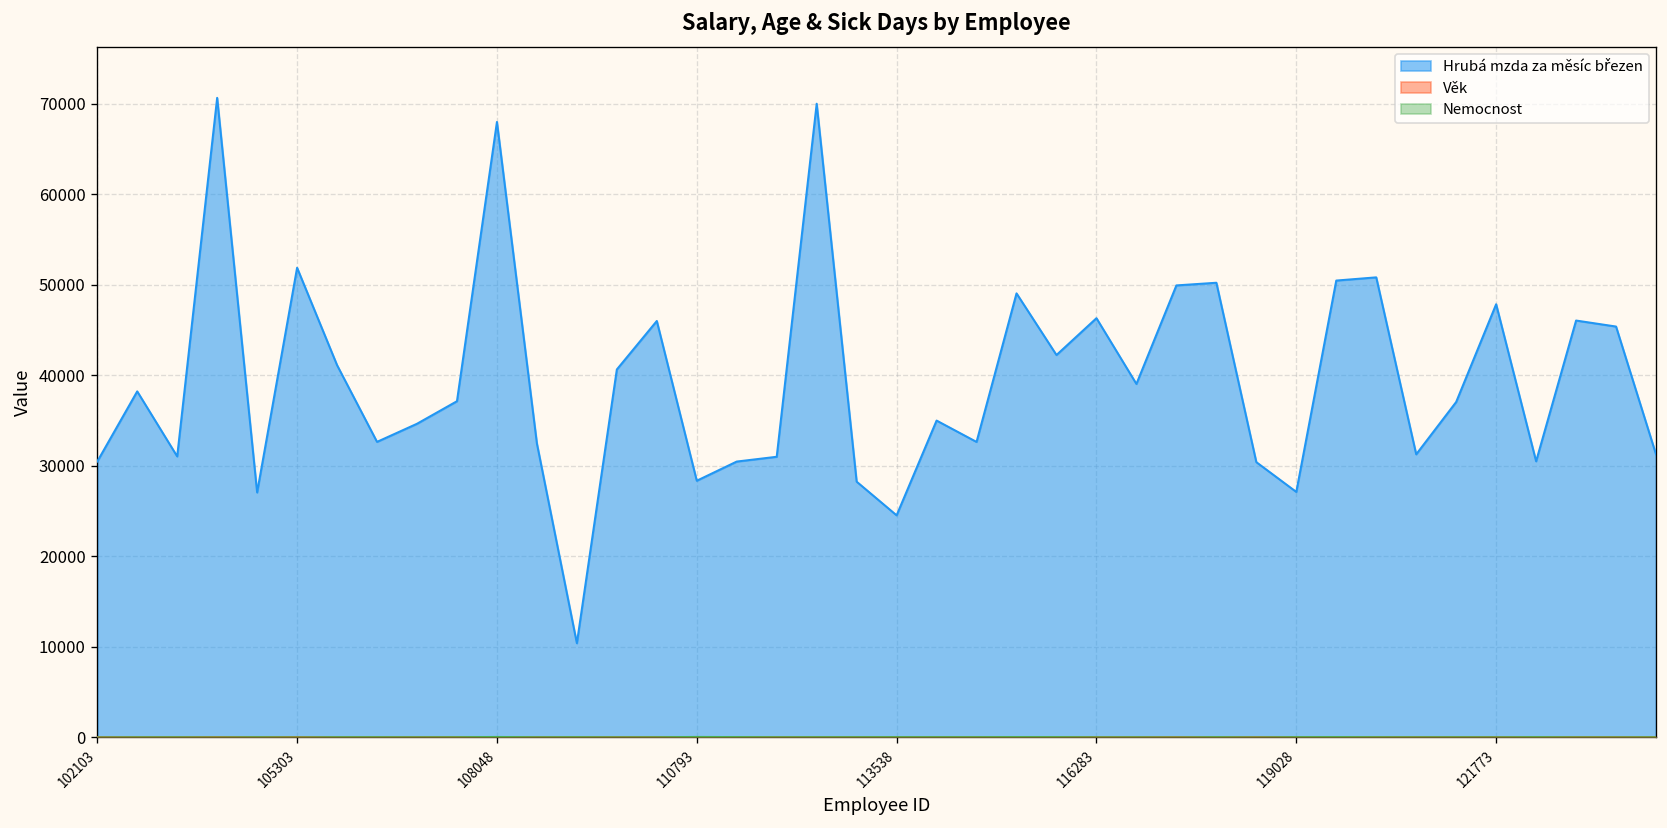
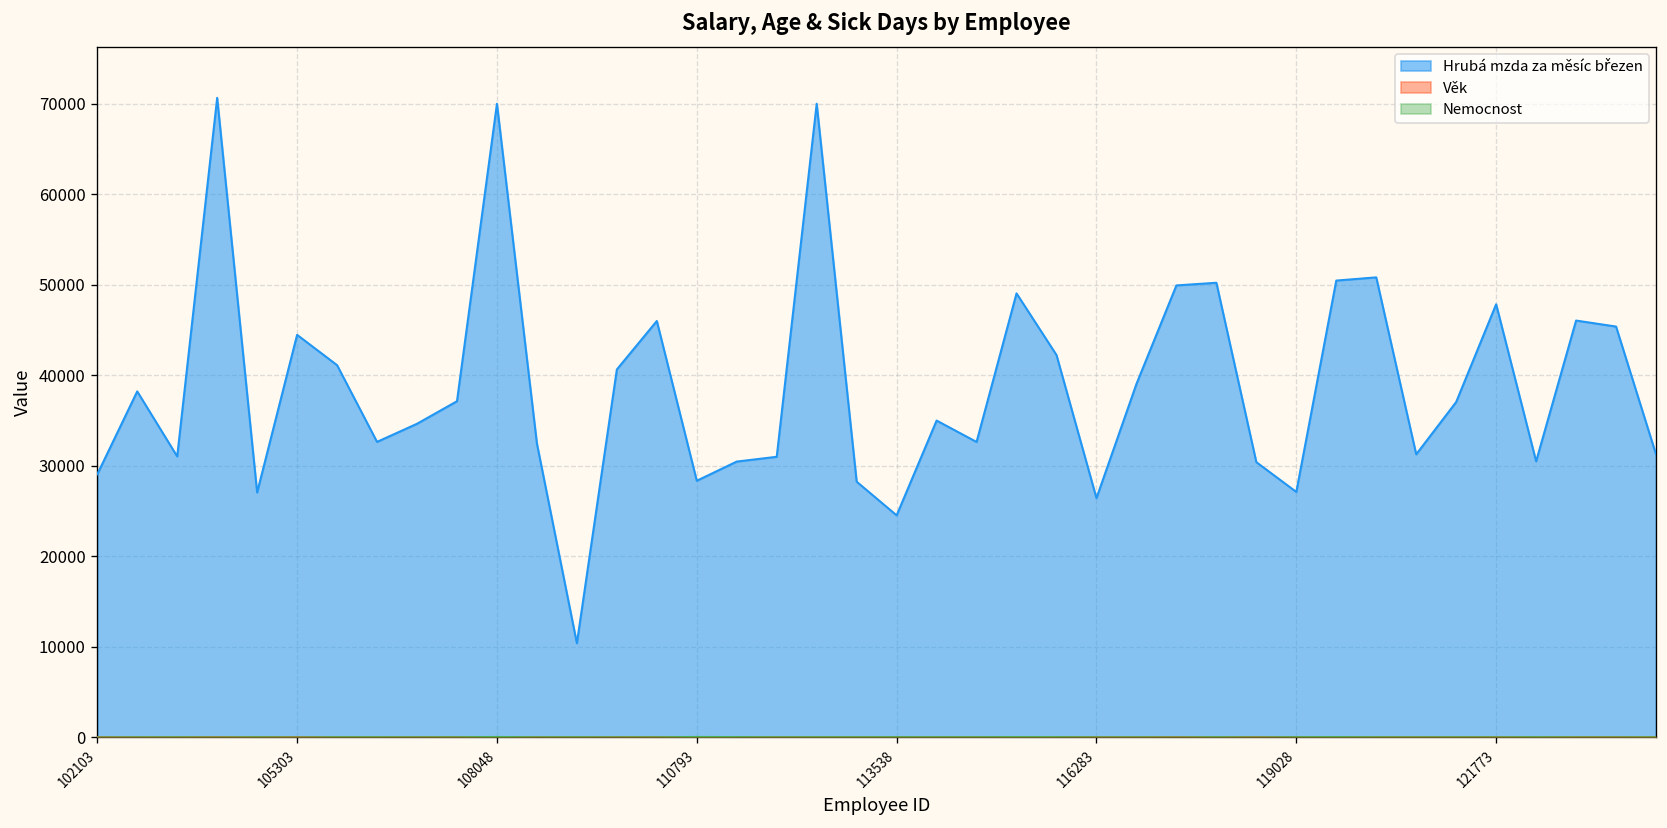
Hrubá mzda za měsíc březen, 102103: 30000 -> 29000
Hrubá mzda za měsíc březen, 105303: 52000 -> 44000
Hrubá mzda za měsíc březen, 108048: 68000 -> 70000
Hrubá mzda za měsíc březen, 116283: 46000 -> 26000
